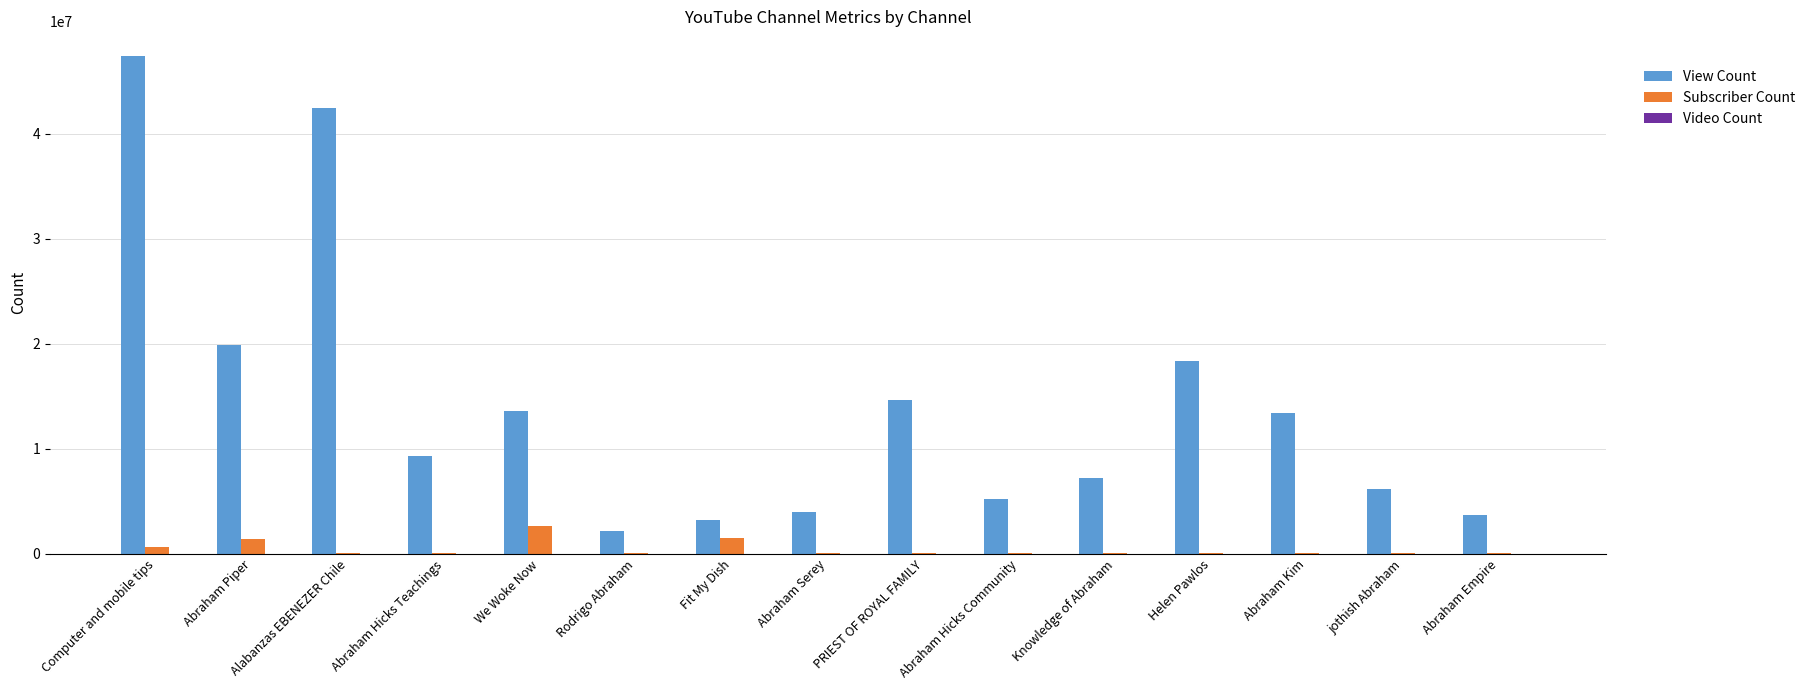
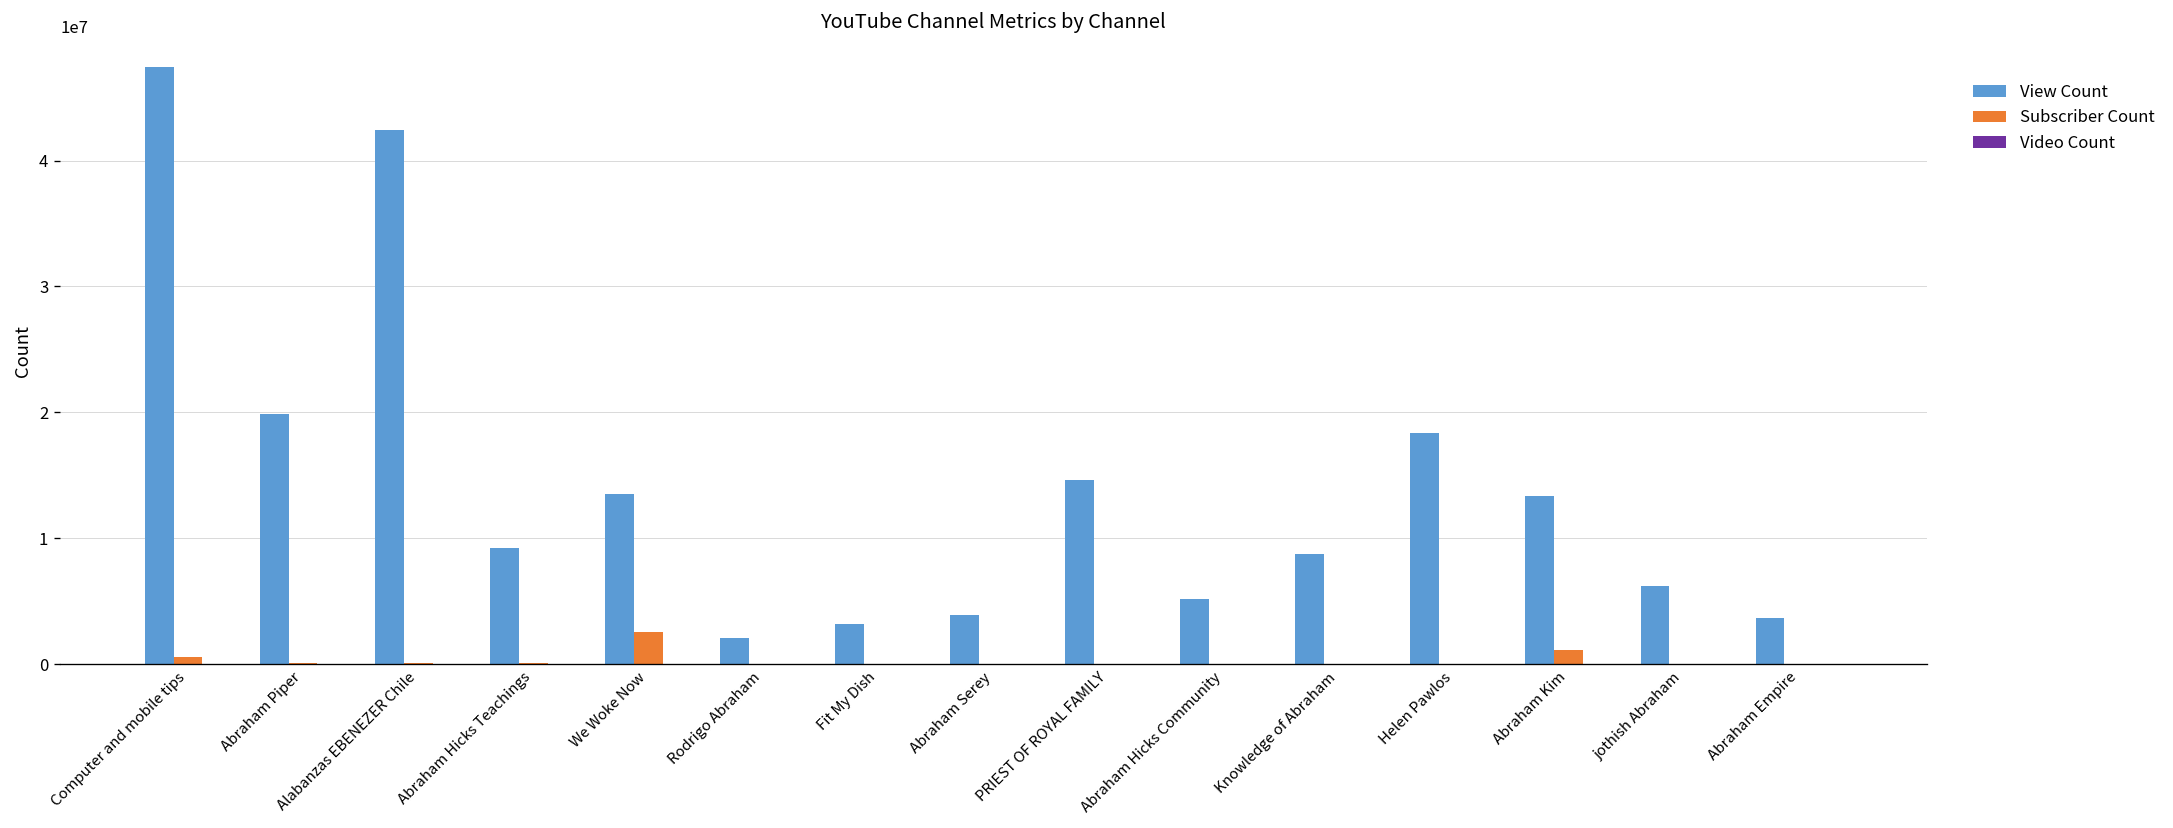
Subscriber Count, Abraham Piper: 1400000 -> 100000
Subscriber Count, Fit My Dish: 1500000 -> 100000
View Count, Knowledge of Abraham: 7200000 -> 8800000
Subscriber Count, Abraham Kim: 100000 -> 1200000
